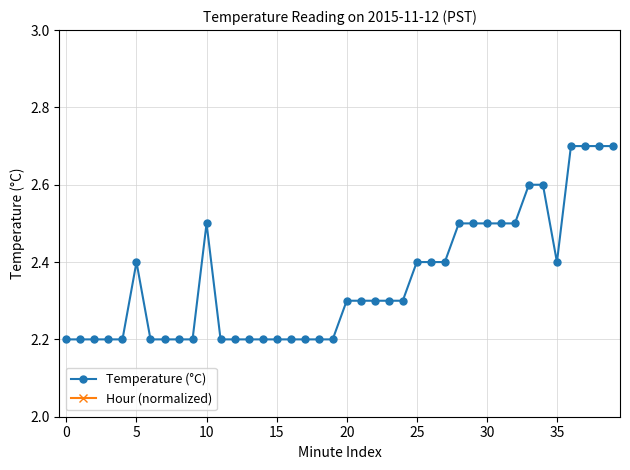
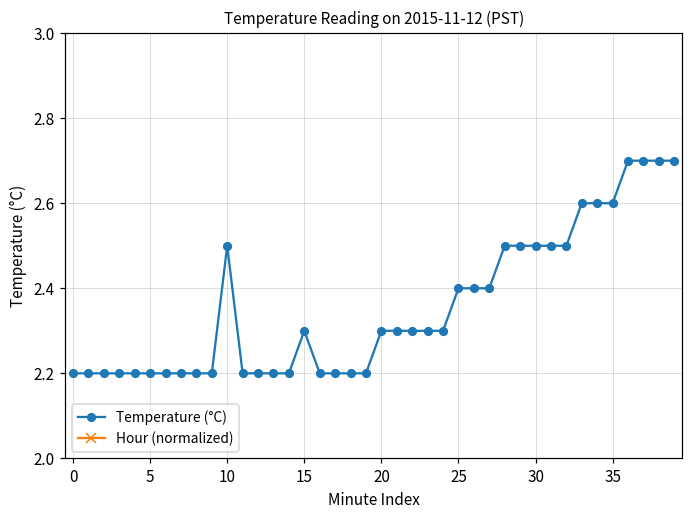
Temperature (°C), 5: 2.4 -> 2.2
Temperature (°C), 15: 2.2 -> 2.3
Temperature (°C), 35: 2.4 -> 2.6
